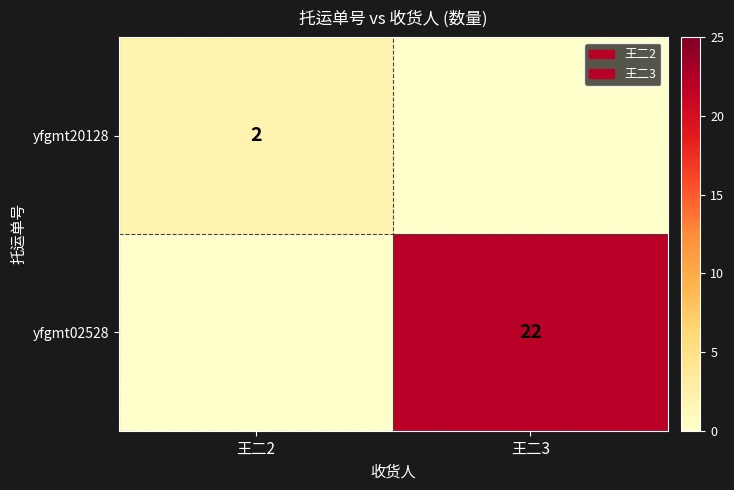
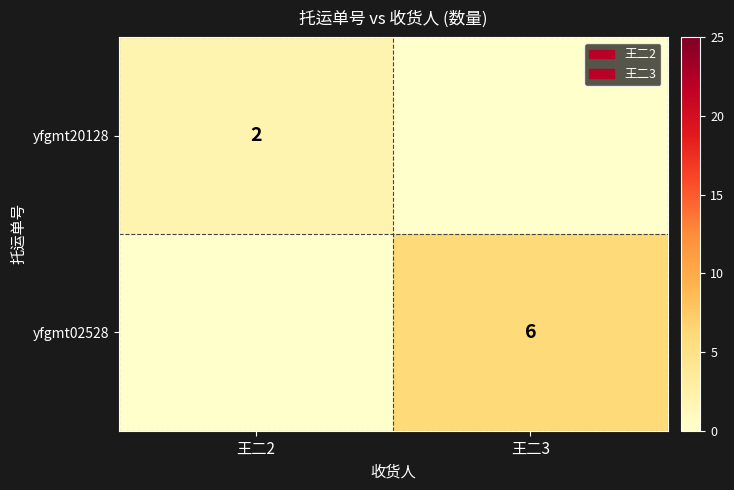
yfgmt02528, 王二3: 22 -> 6
